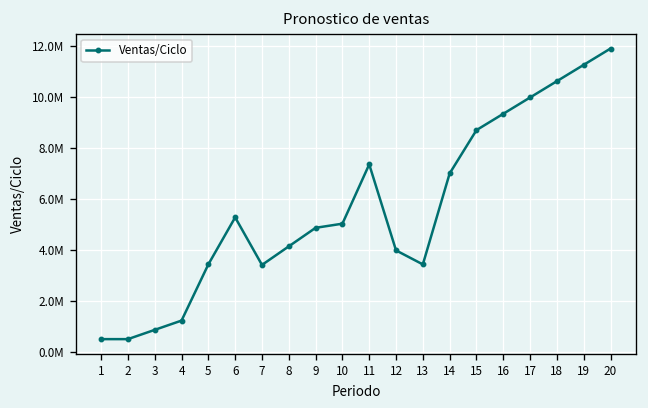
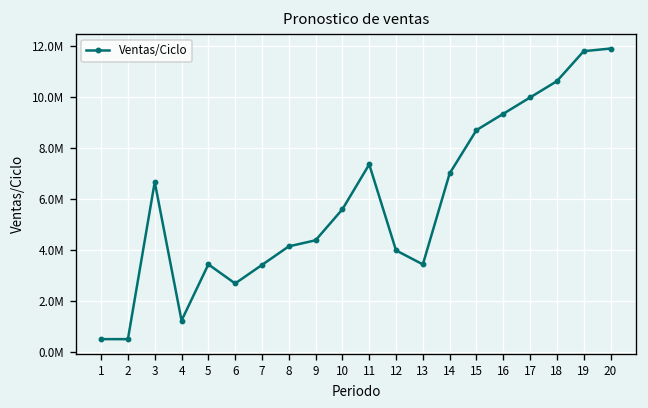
3: 900000 -> 6700000
6: 5300000 -> 2700000
9: 4900000 -> 4400000
10: 5000000 -> 5600000
19: 11300000 -> 11800000
